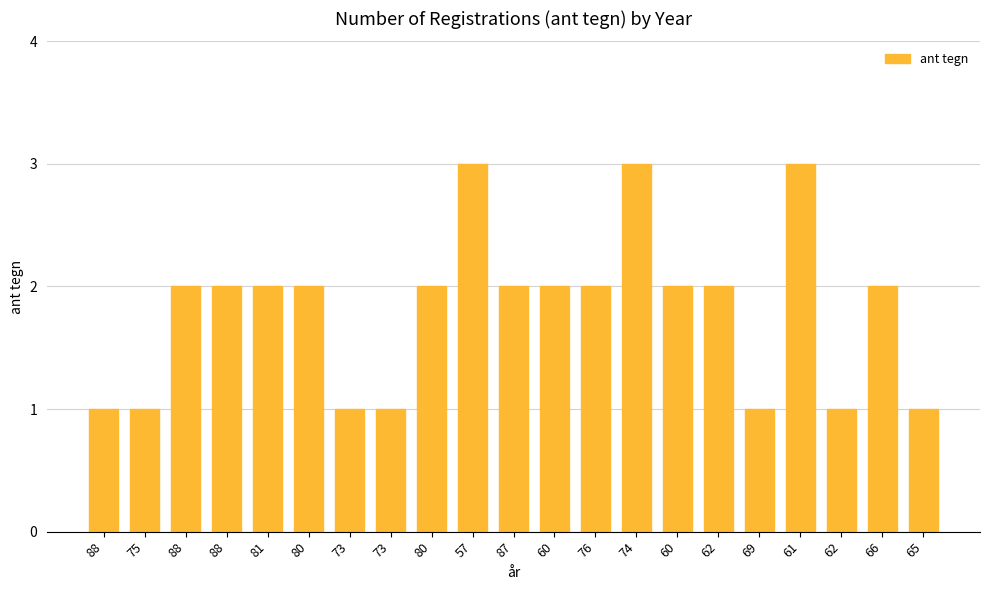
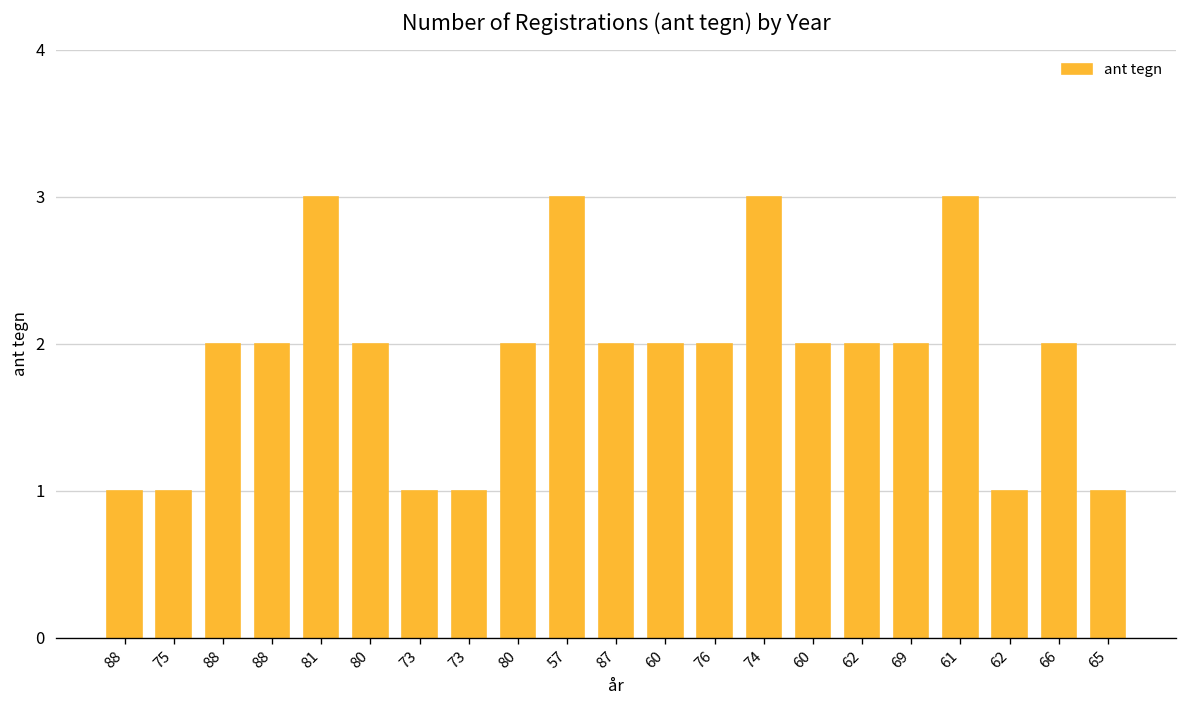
81: 2 -> 3
69: 1 -> 2
